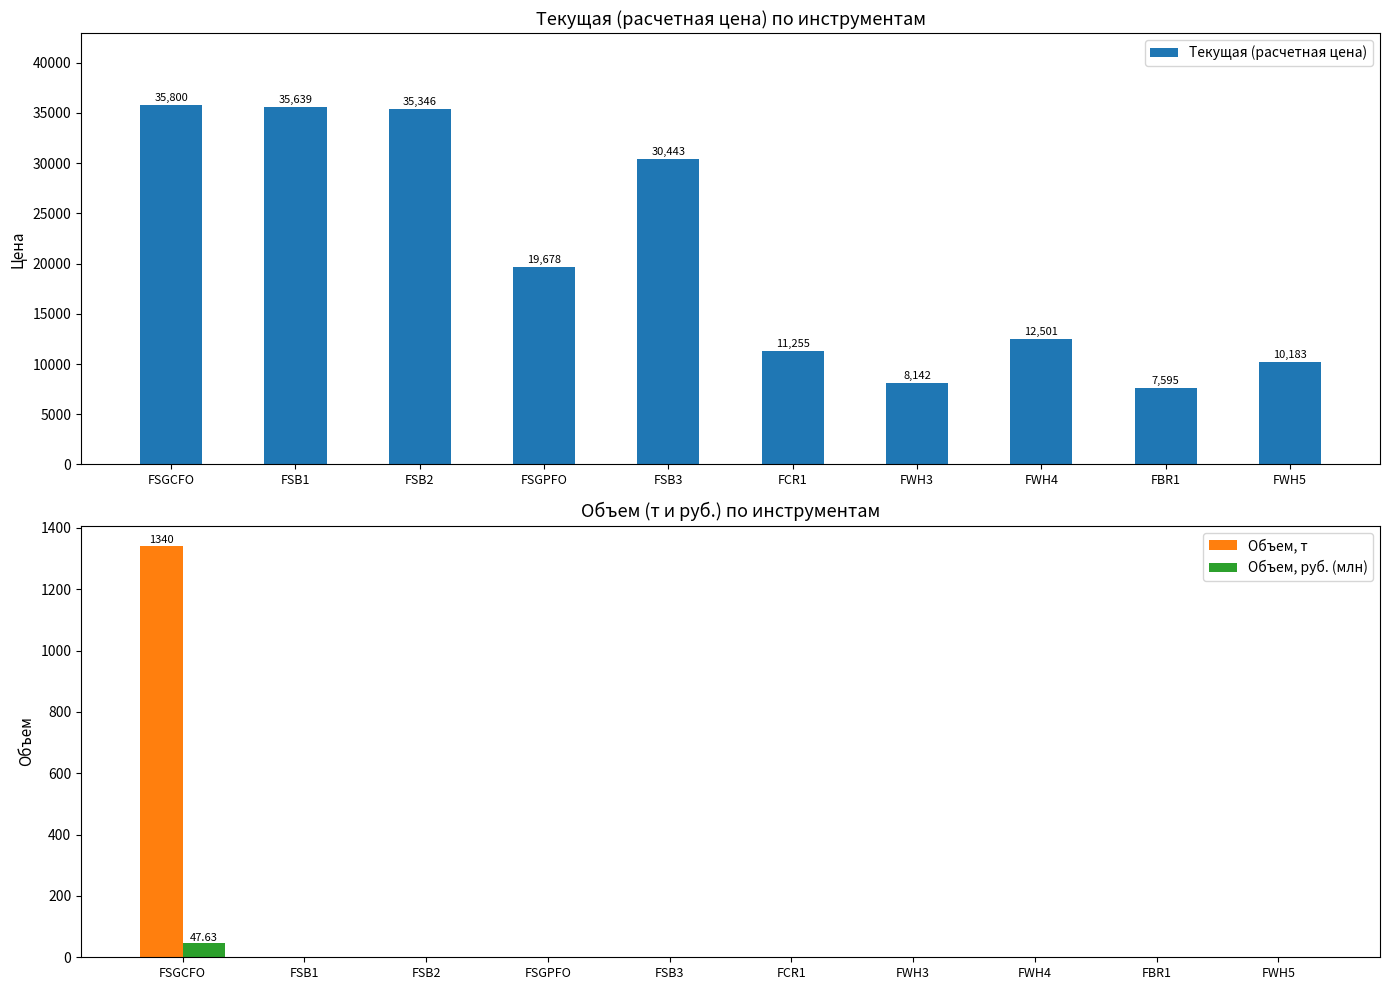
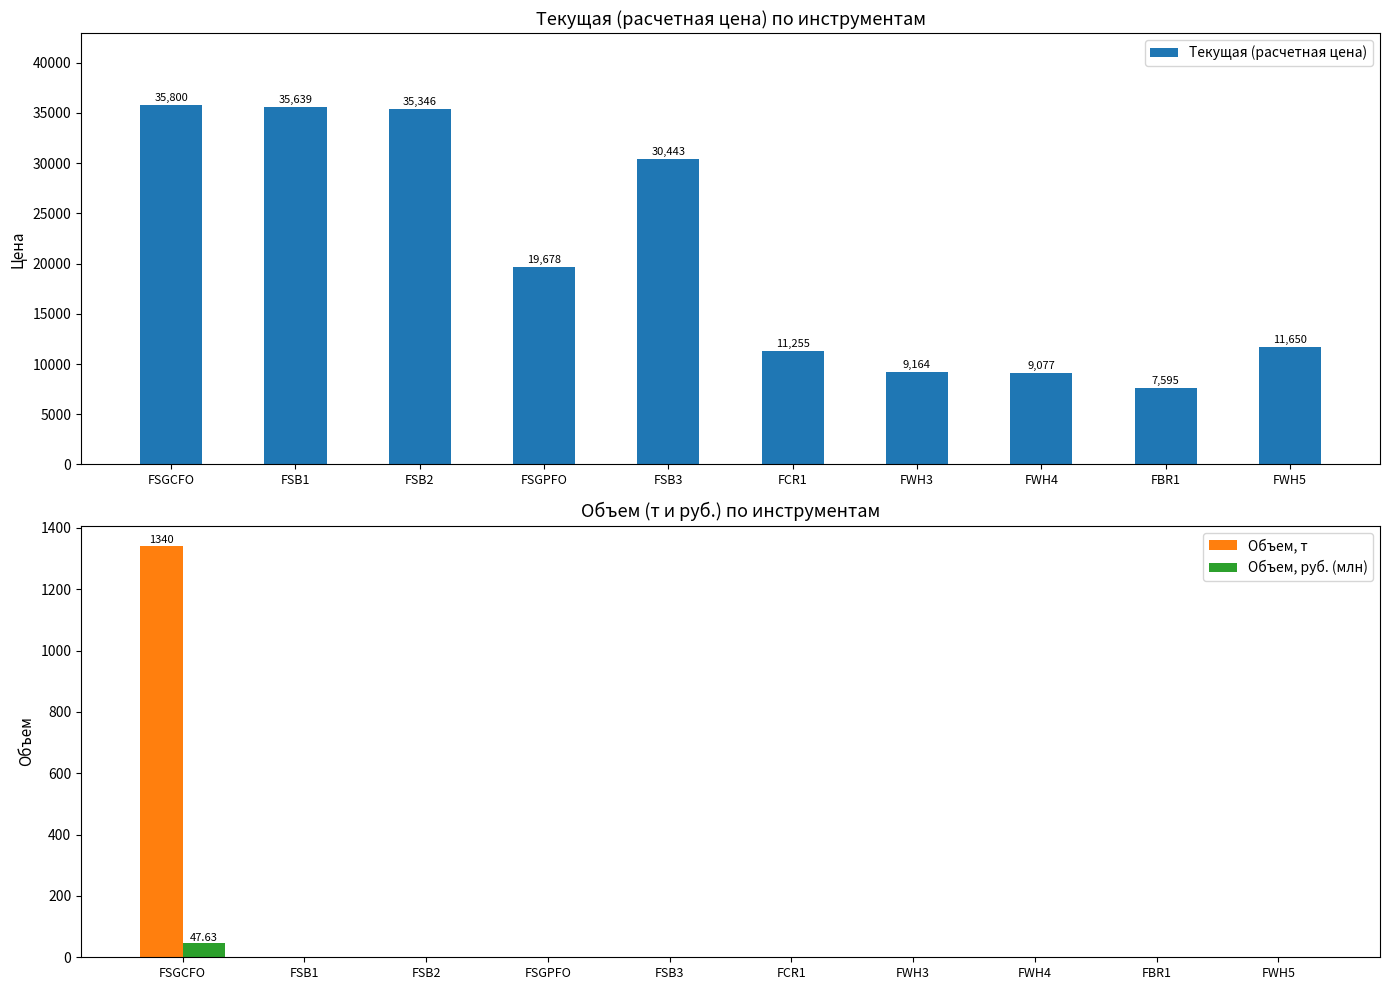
Текущая (расчетная цена) по инструментам, FWH3: 8,142 -> 9,164
Текущая (расчетная цена) по инструментам, FWH4: 12,501 -> 9,077
Текущая (расчетная цена) по инструментам, FWH5: 10,183 -> 11,650
